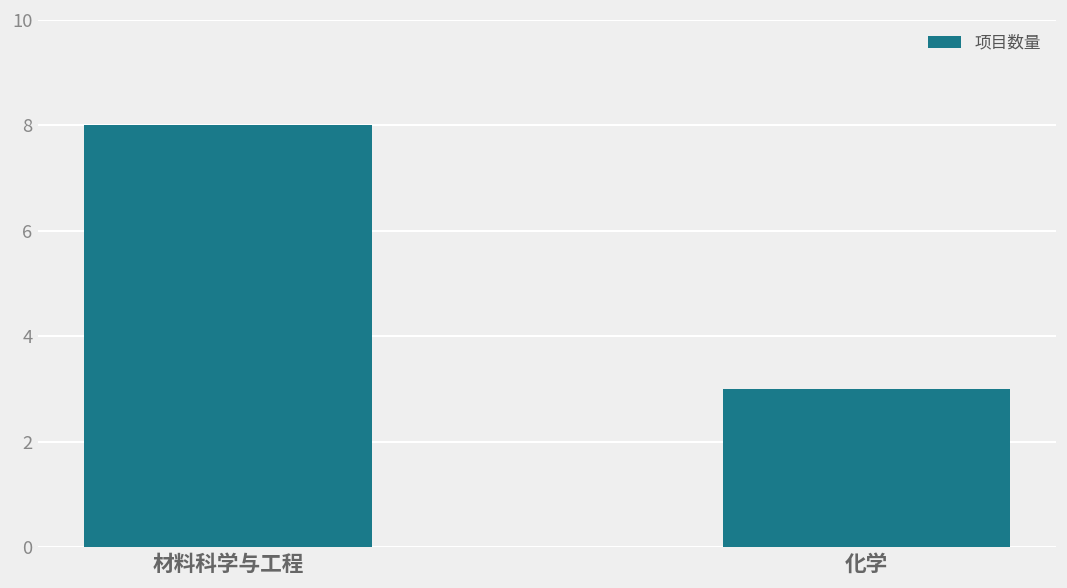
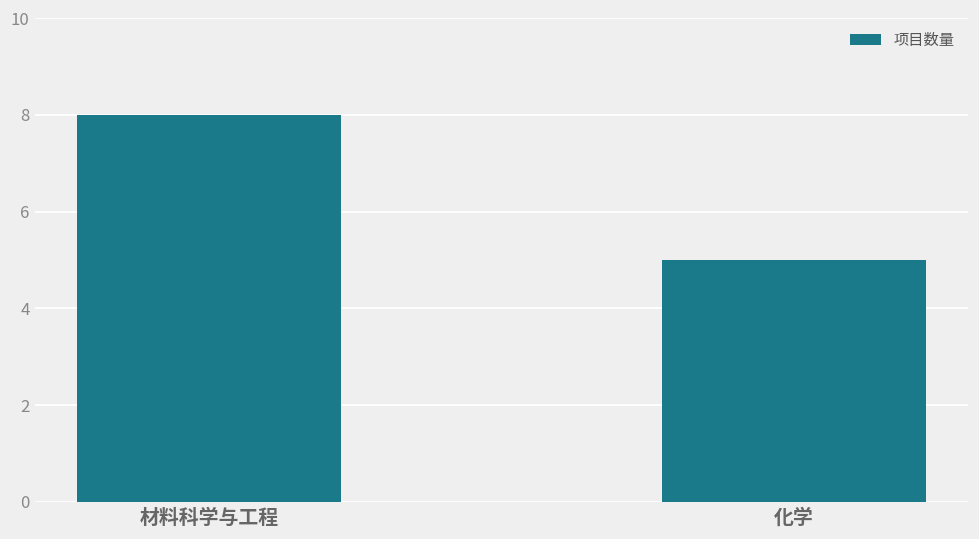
化学: 3 -> 5
